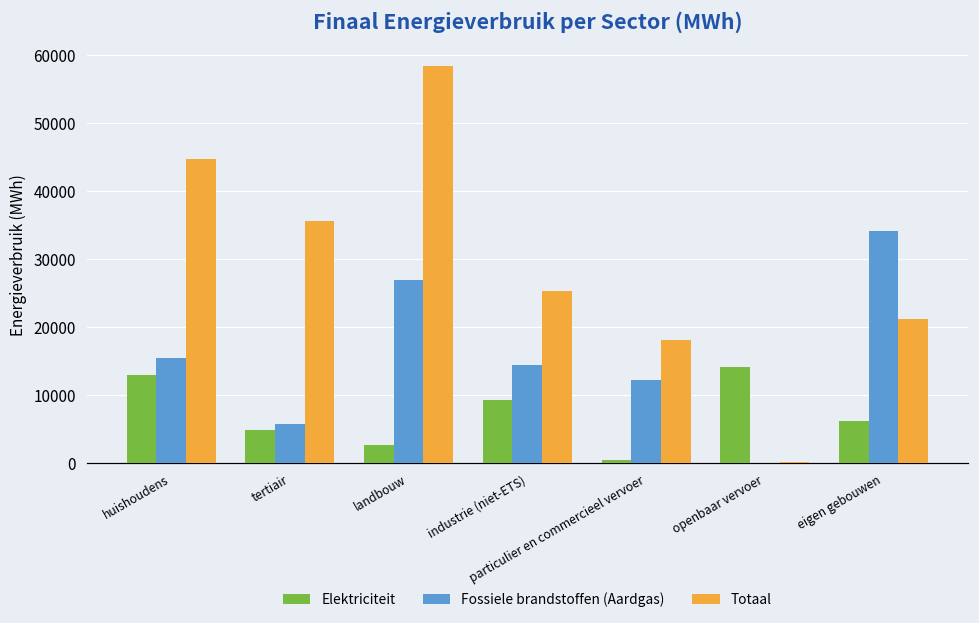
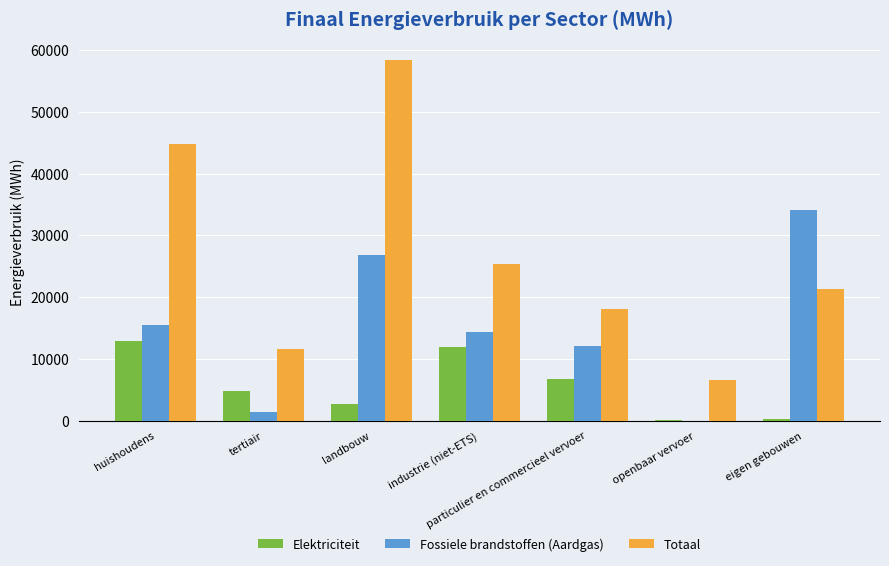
Fossiele brandstoffen (Aardgas), tertiair: 6000 -> 1000
Totaal, tertiair: 36000 -> 12000
Elektriciteit, industrie (niet-ETS): 9000 -> 12000
Elektriciteit, particulier en commercieel vervoer: 0 -> 7000
Elektriciteit, openbaar vervoer: 14000 -> 0
Totaal, openbaar vervoer: 0 -> 7000
Elektriciteit, eigen gebouwen: 6000 -> 0
